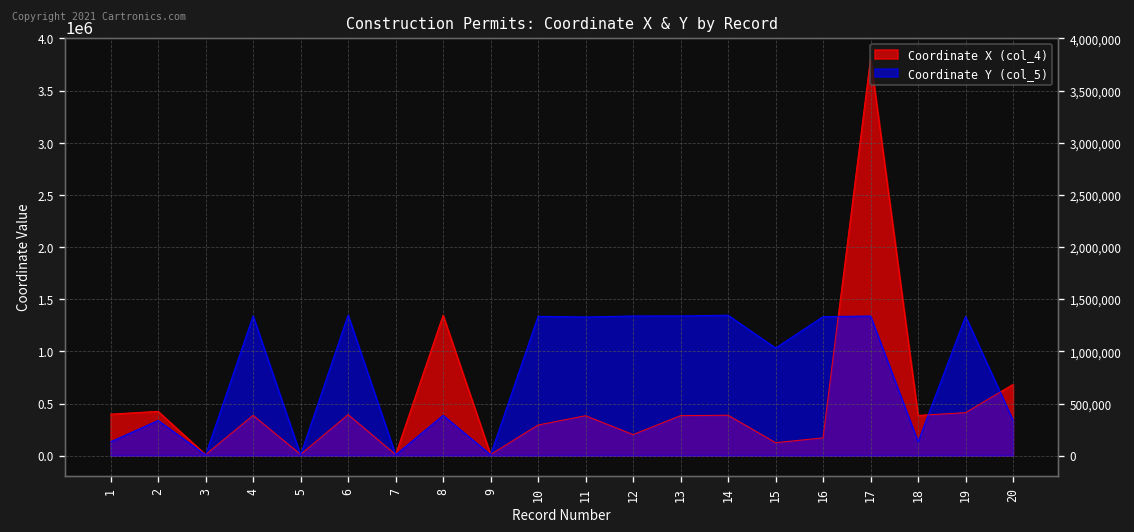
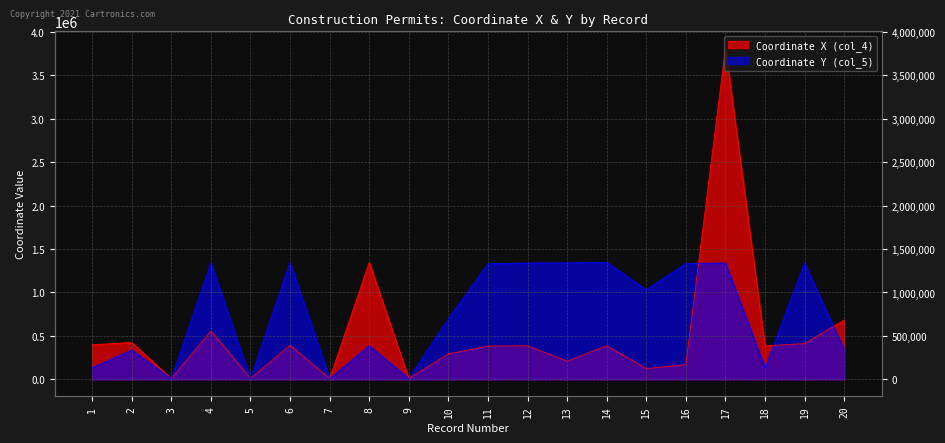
Coordinate X (col_4), 4: 400000 -> 600000
Coordinate Y (col_5), 10: 1300000 -> 700000
Coordinate X (col_4), 12: 200000 -> 400000
Coordinate X (col_4), 13: 400000 -> 200000
